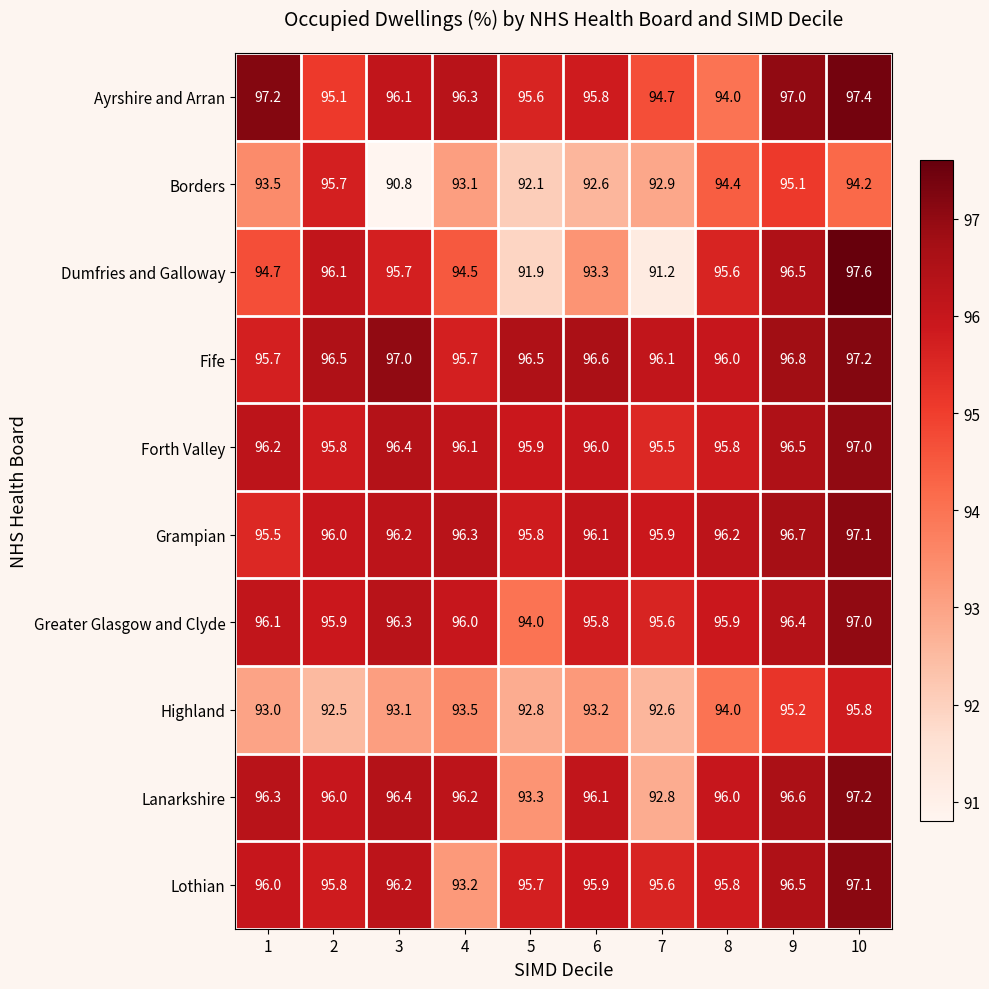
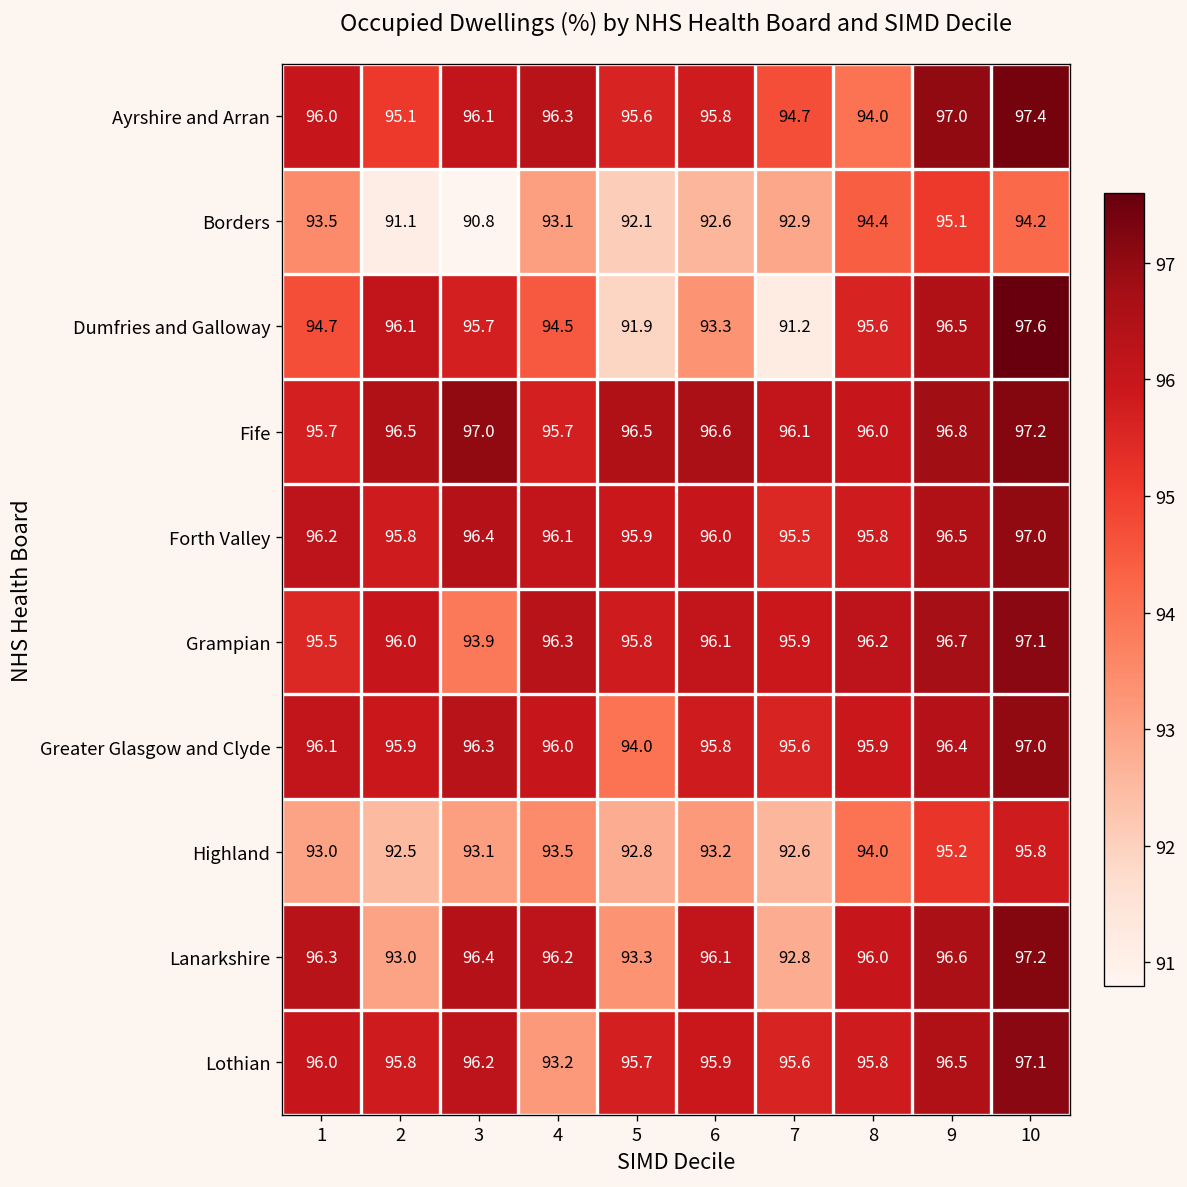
Ayrshire and Arran, 1: 97.2 -> 96.0
Borders, 2: 95.7 -> 91.1
Grampian, 3: 96.2 -> 93.9
Lanarkshire, 2: 96.0 -> 93.0
